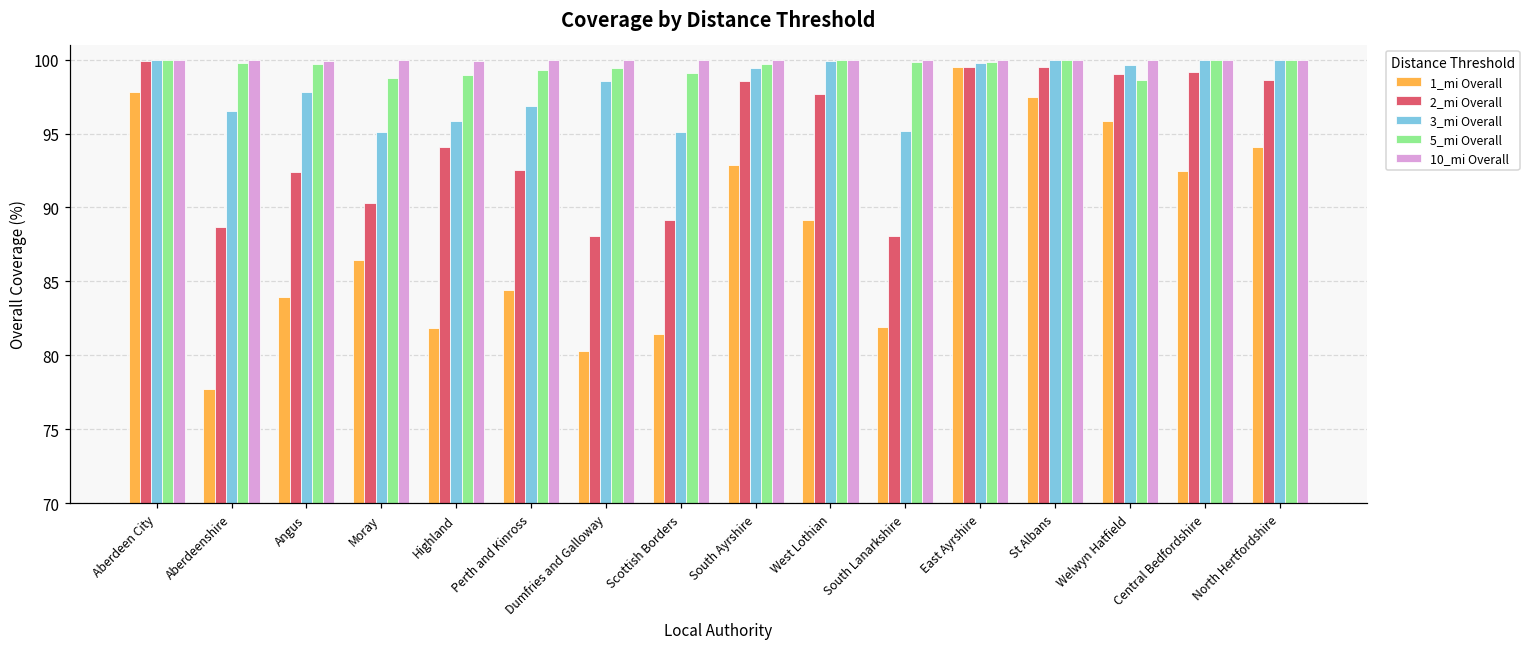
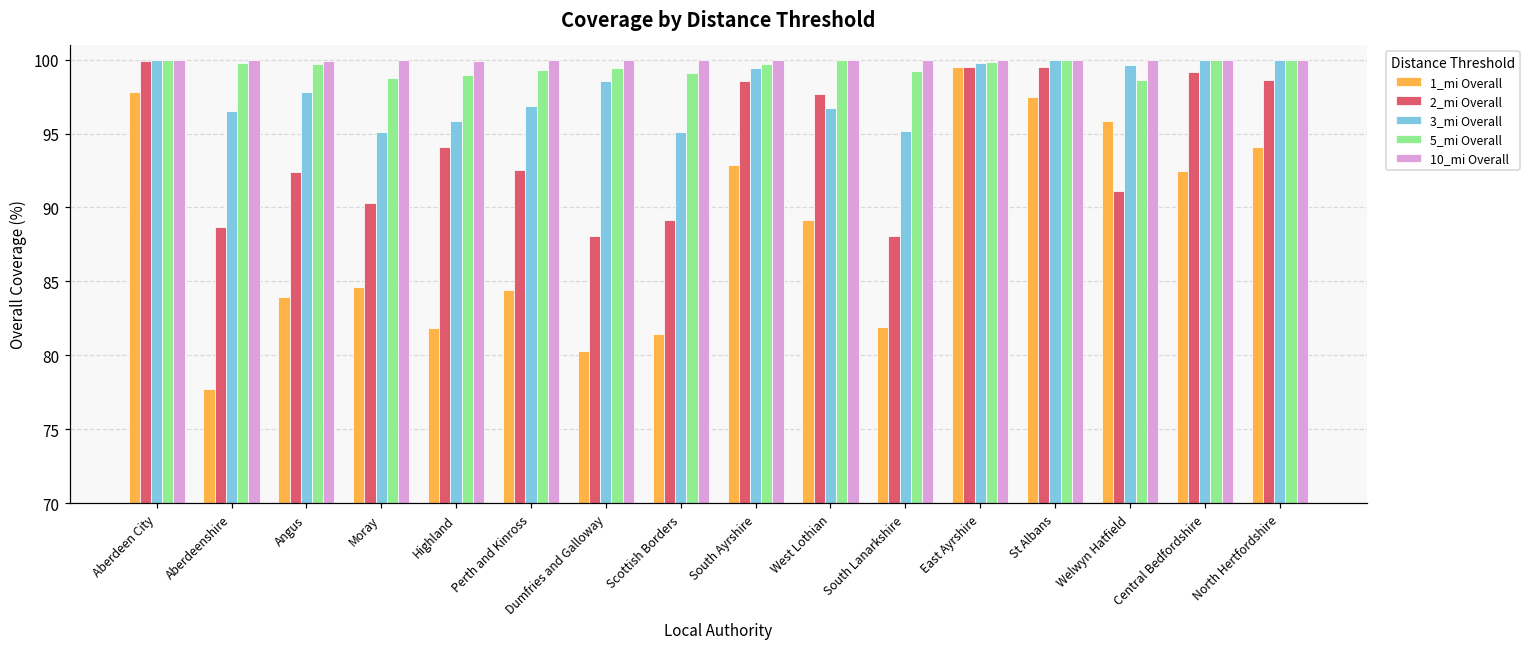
1_mi Overall, Moray: 86.4 -> 84.6
3_mi Overall, West Lothian: 99.9 -> 96.7
5_mi Overall, South Lanarkshire: 99.9 -> 99.2
2_mi Overall, Welwyn Hatfield: 99.0 -> 91.1
